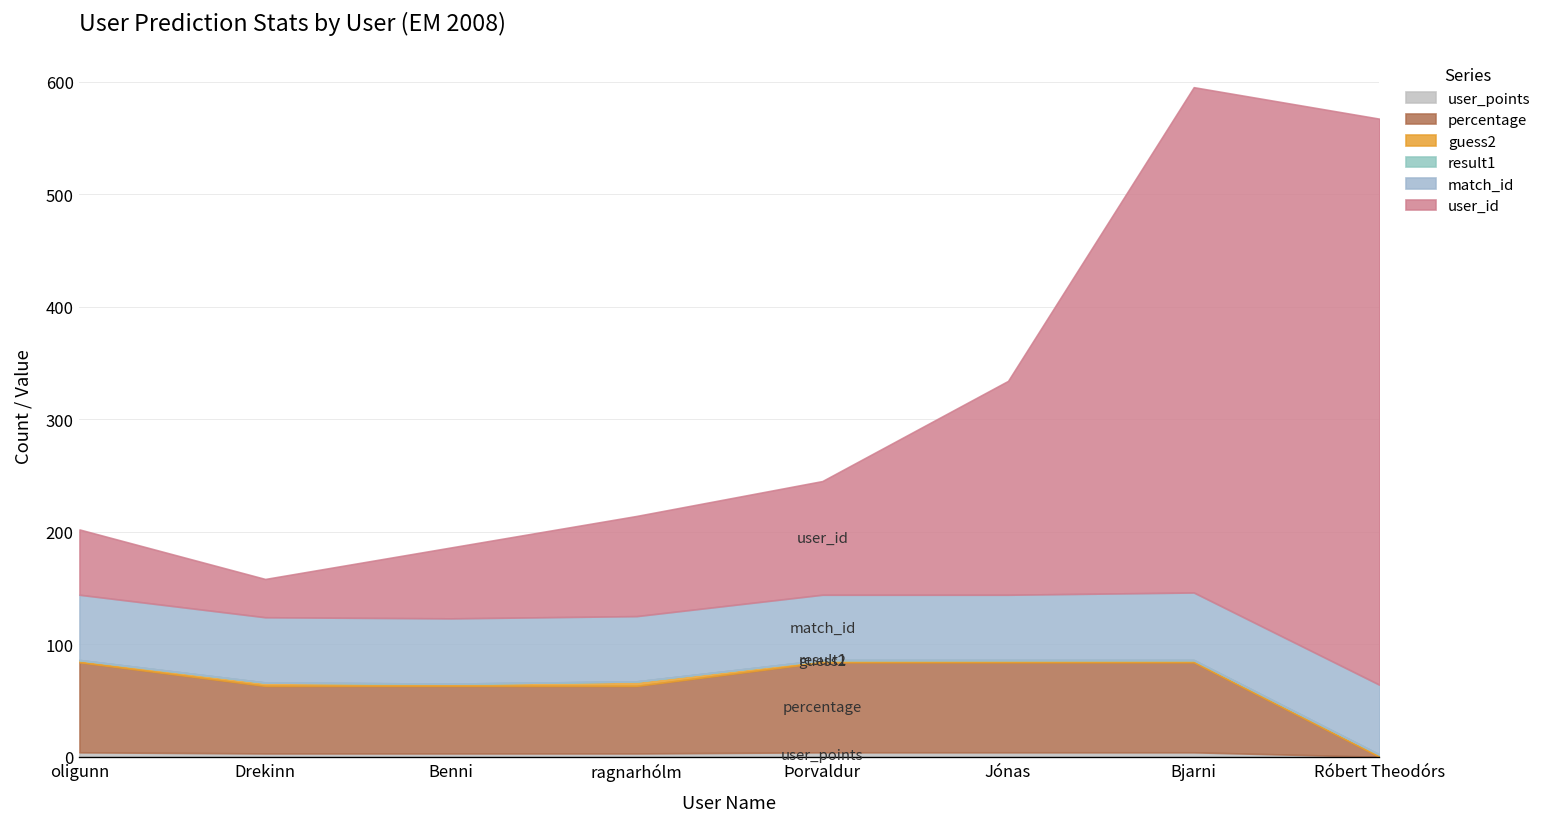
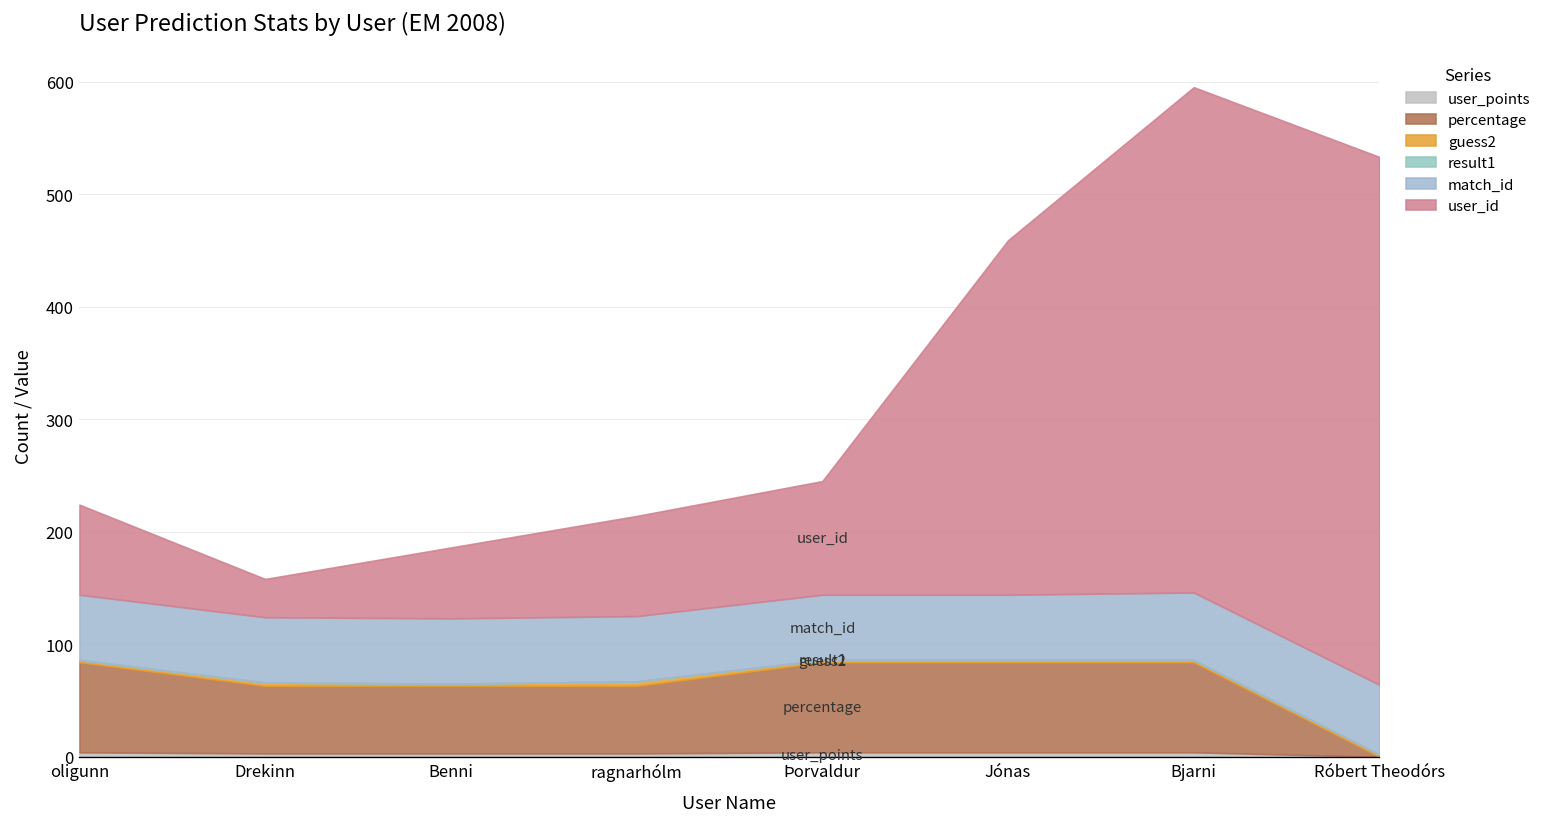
user_id, oligunn: 60 -> 80
user_id, Jónas: 190 -> 320
user_id, Róbert Theodórs: 500 -> 470
